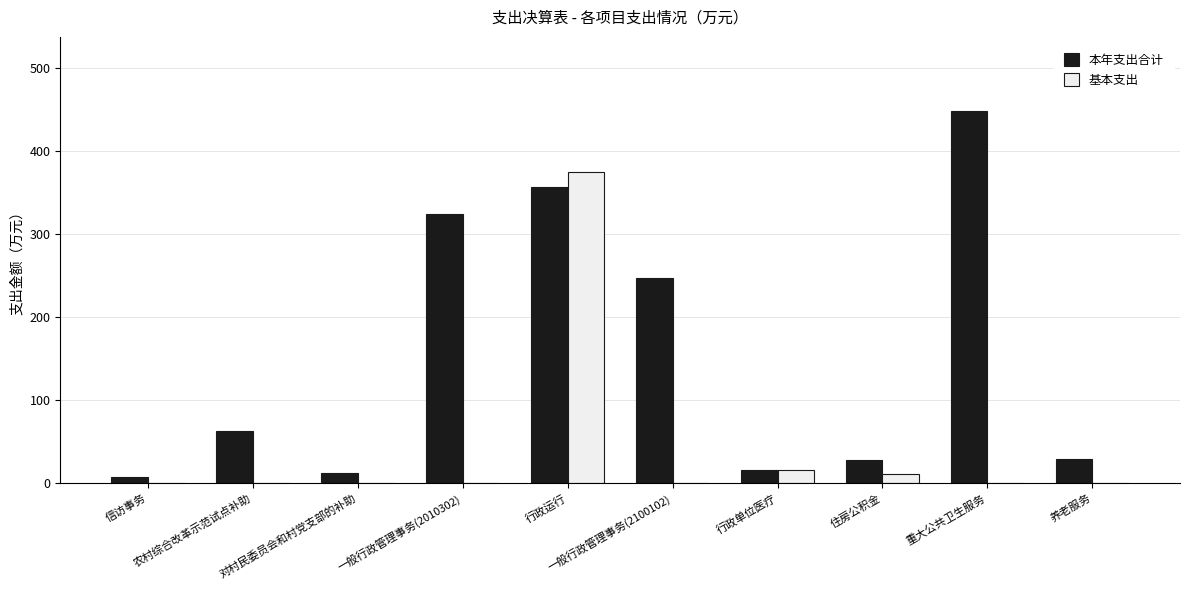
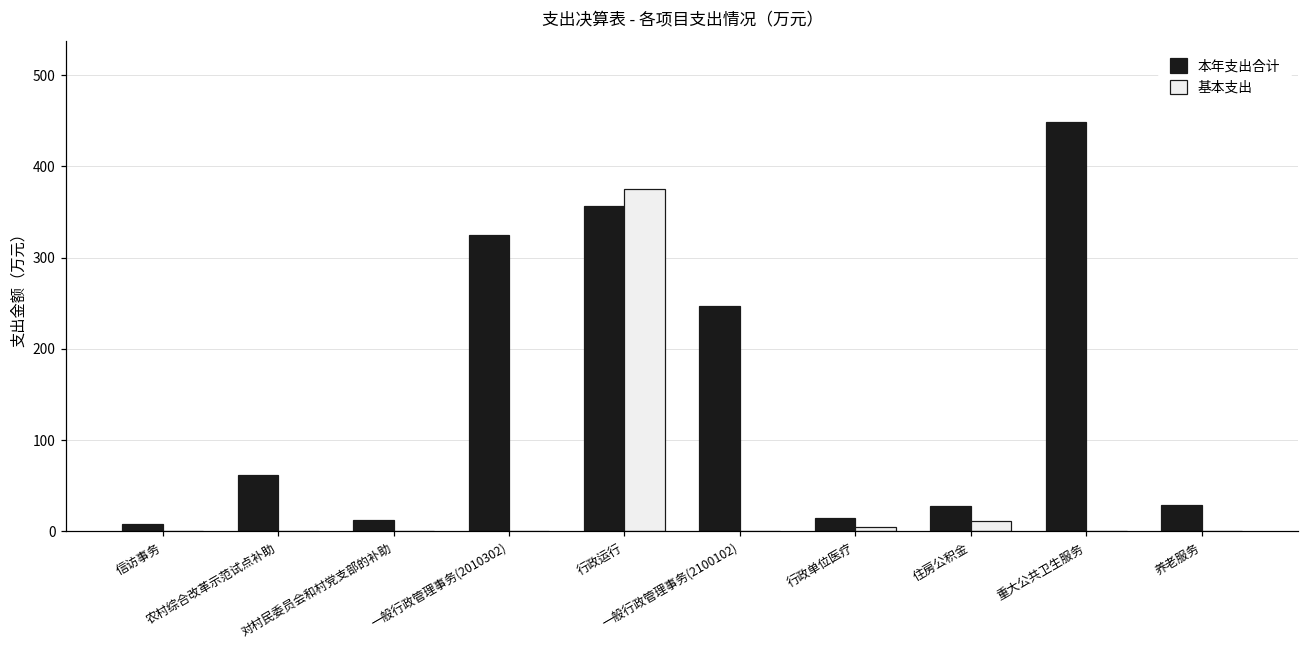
基本支出, 行政单位医疗: 20 -> 10
